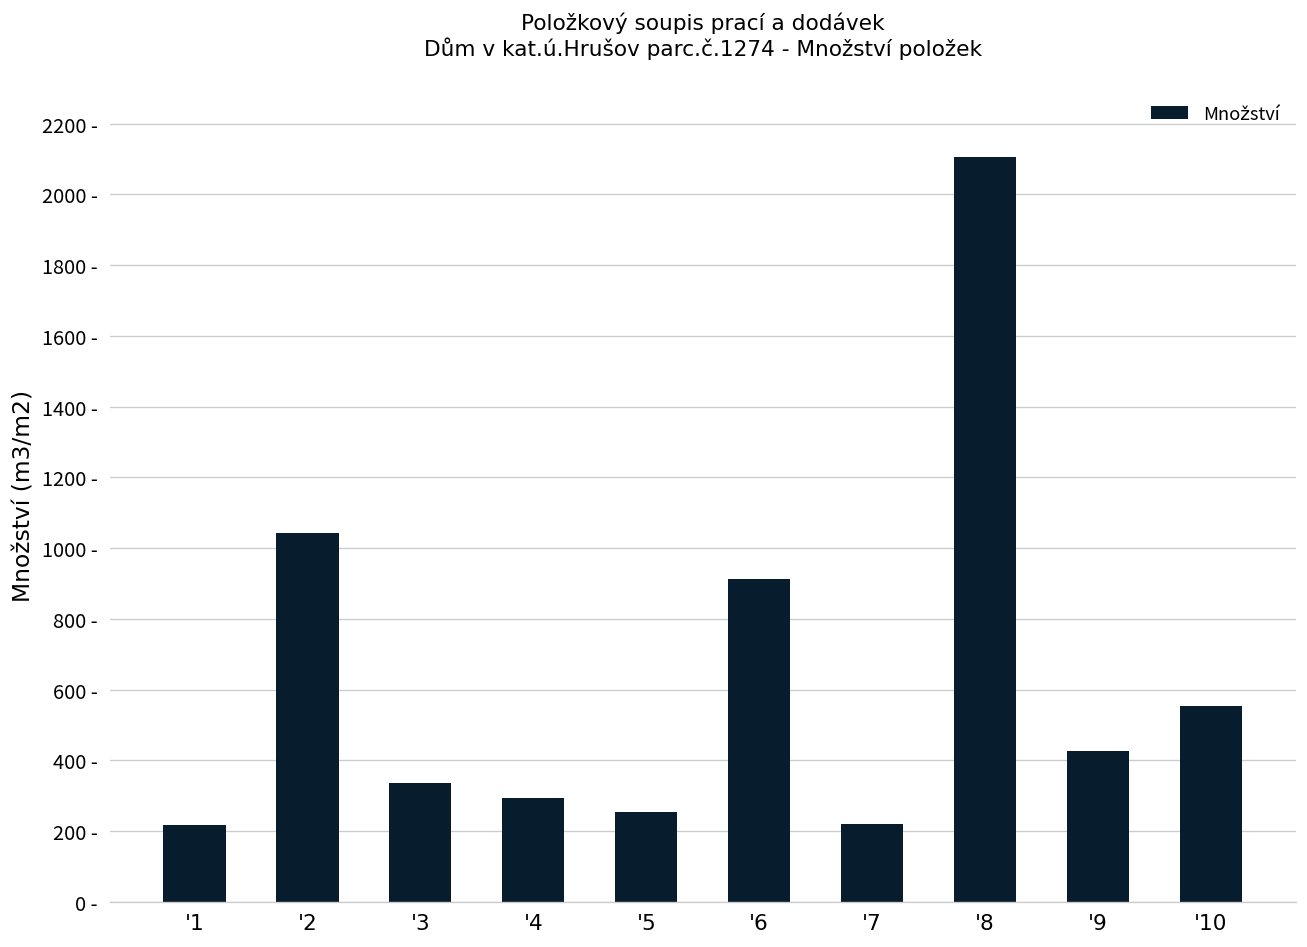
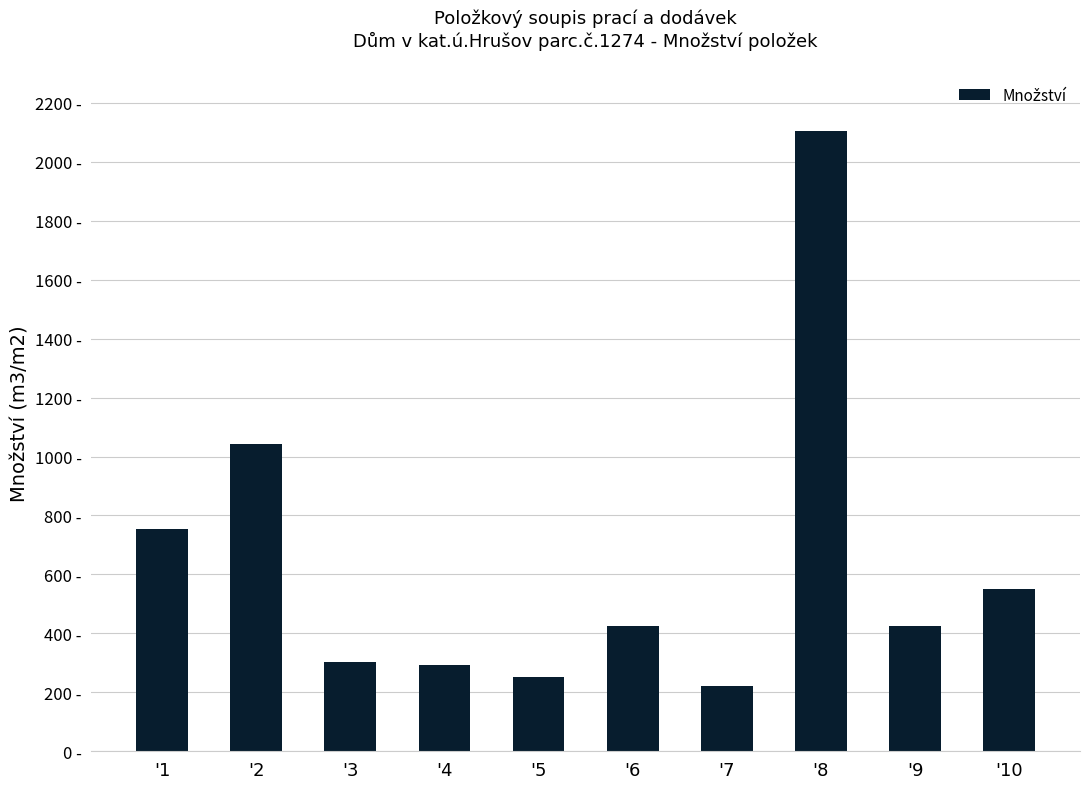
'1: 220 - -> 750 -
'3: 340 - -> 300 -
'6: 910 - -> 430 -
